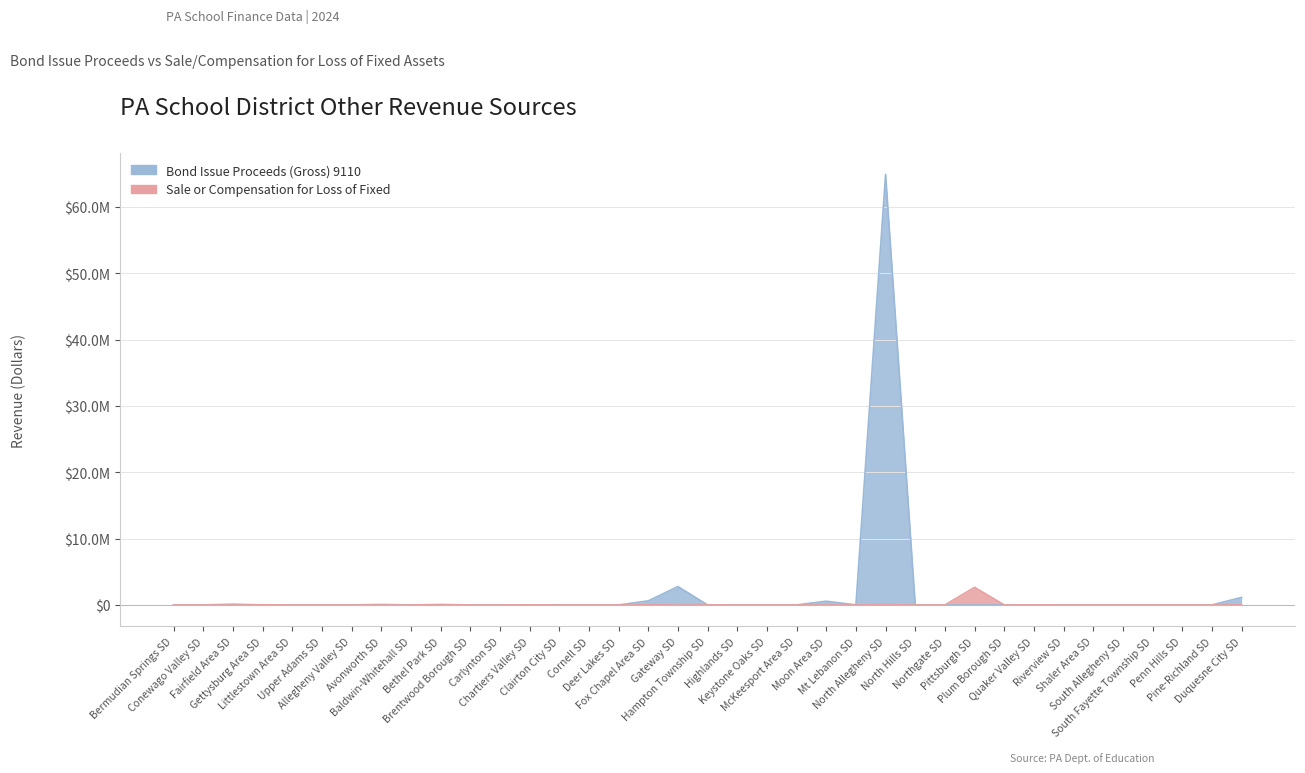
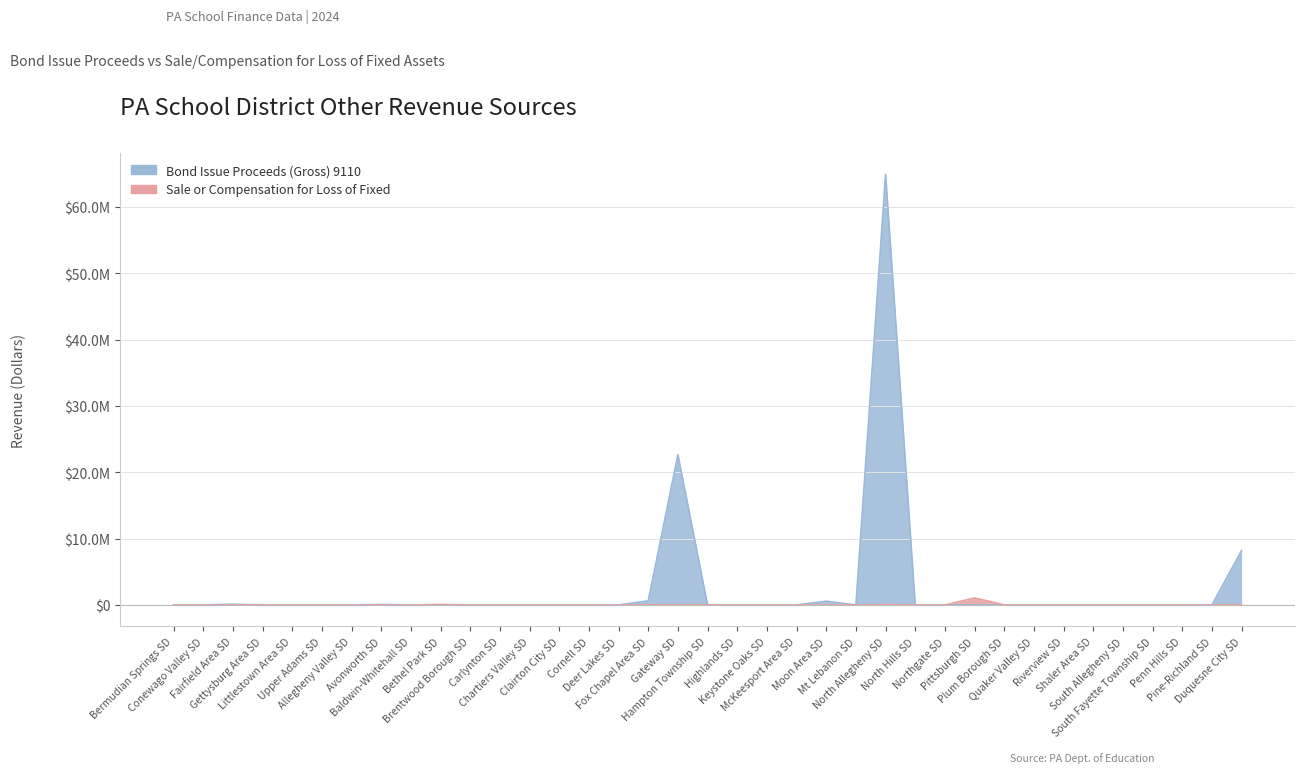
Bond Issue Proceeds (Gross) 9110, Gateway SD: $3000000 -> $23000000
Sale or Compensation for Loss of Fixed, Pittsburgh SD: $3000000 -> $1000000
Bond Issue Proceeds (Gross) 9110, Duquesne City SD: $1000000 -> $8000000
